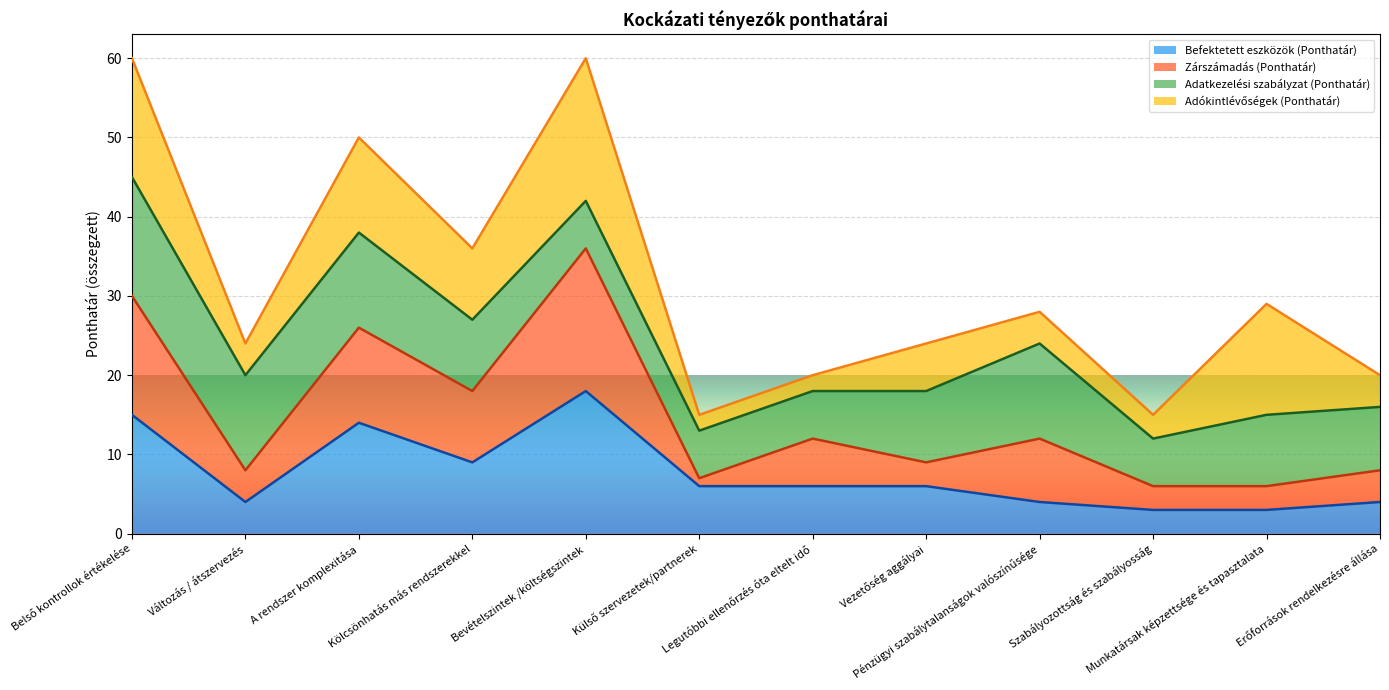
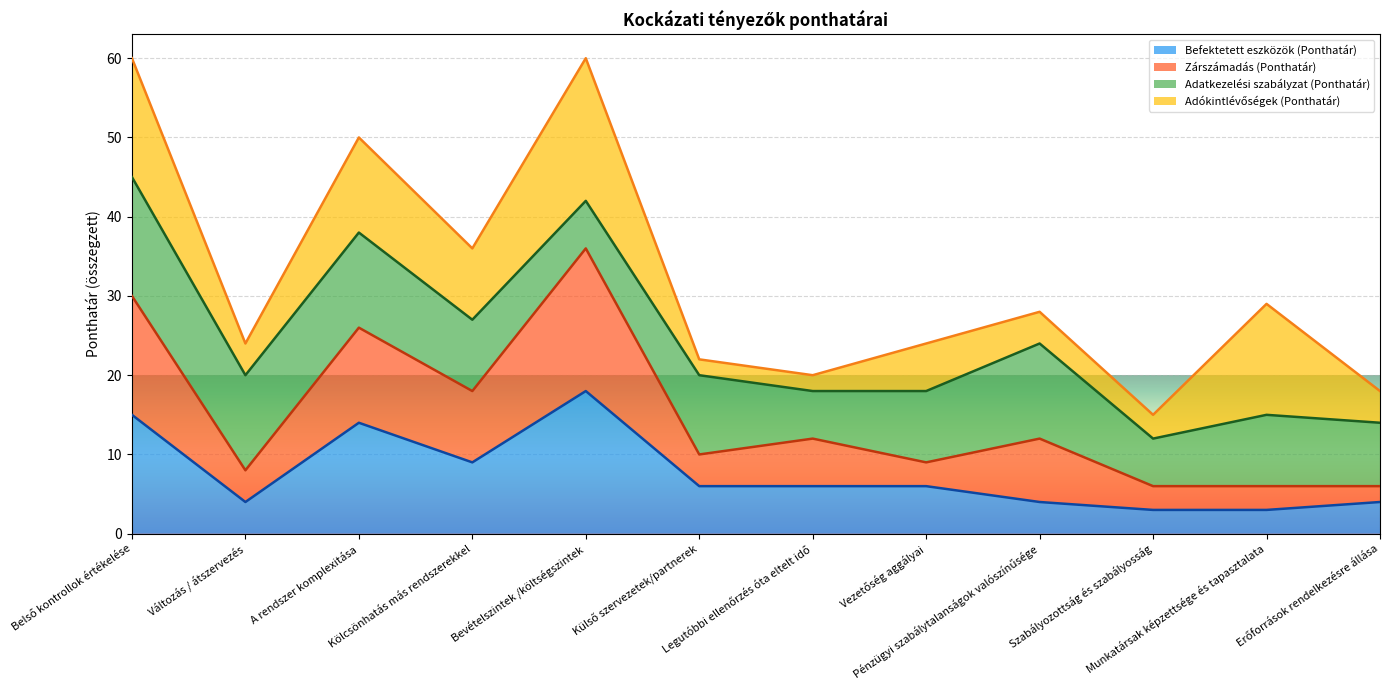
Zárszámadás (Ponthatár), Külső szervezetek/partnerek: 1 -> 4
Adatkezelési szabályzat (Ponthatár), Külső szervezetek/partnerek: 6 -> 10
Zárszámadás (Ponthatár), Erőforrások rendelkezésre állása: 4 -> 2
